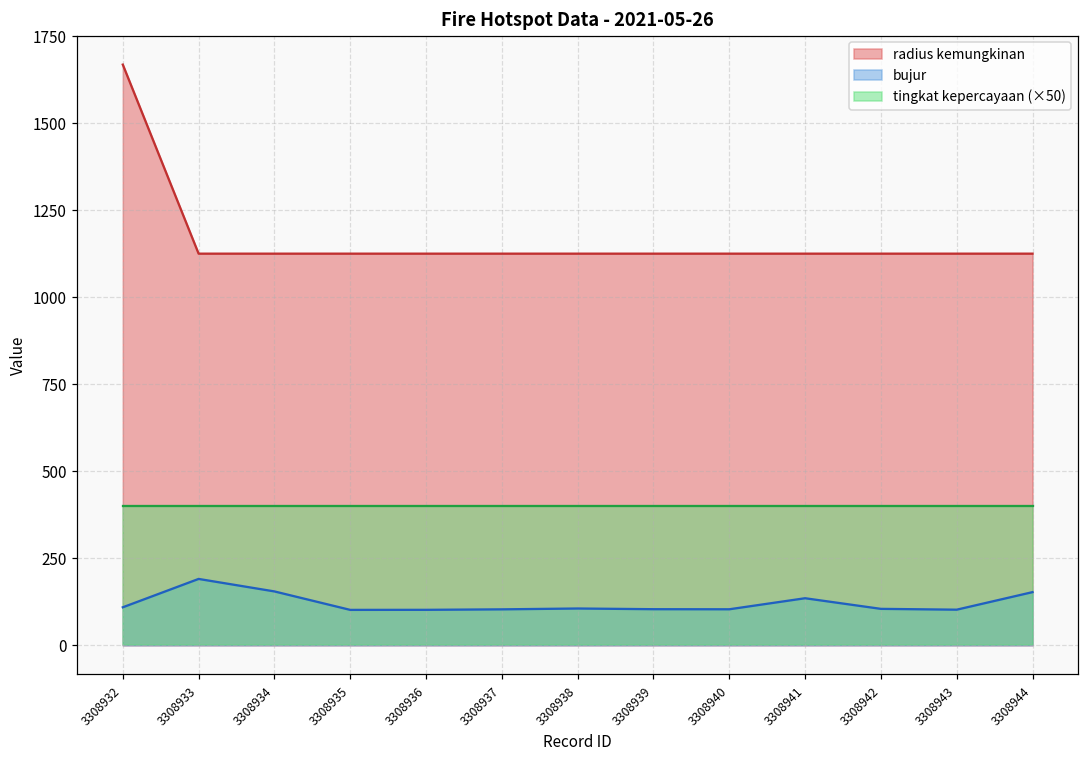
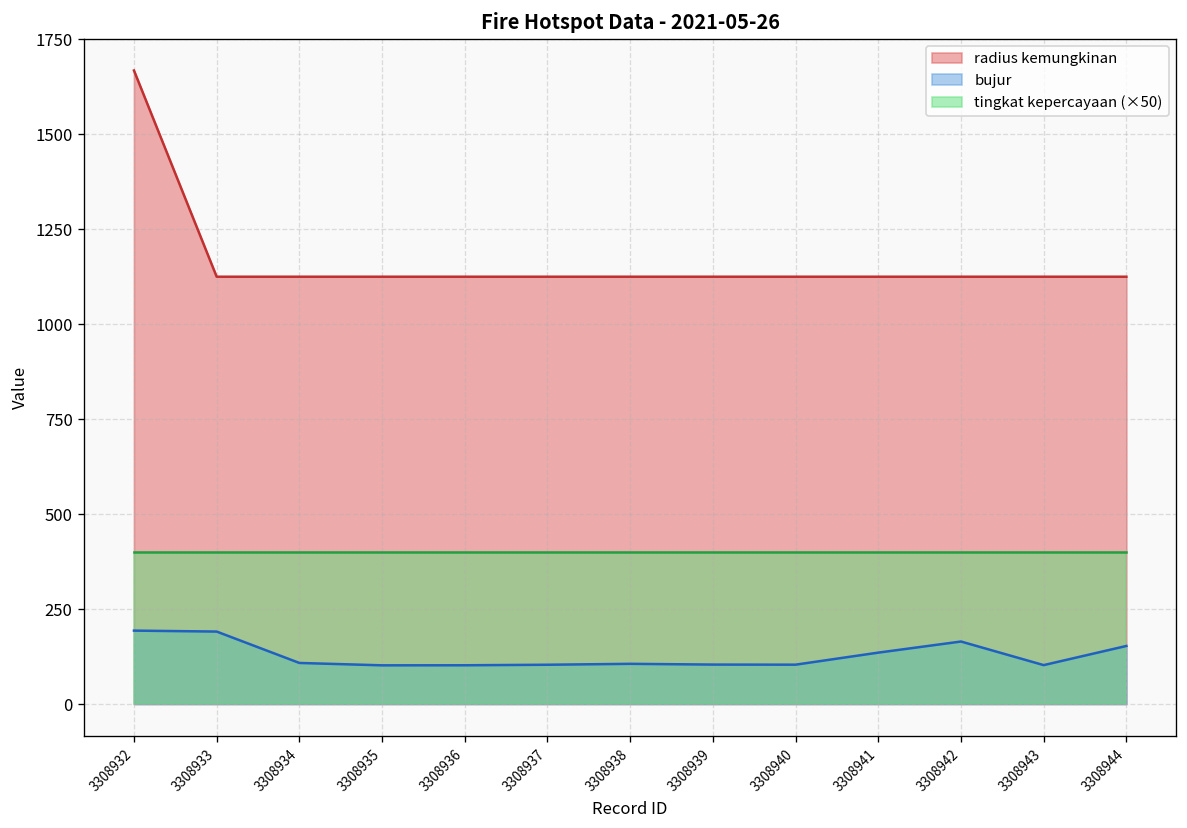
bujur, 3308932: 110 -> 190
bujur, 3308934: 150 -> 110
bujur, 3308942: 100 -> 160
